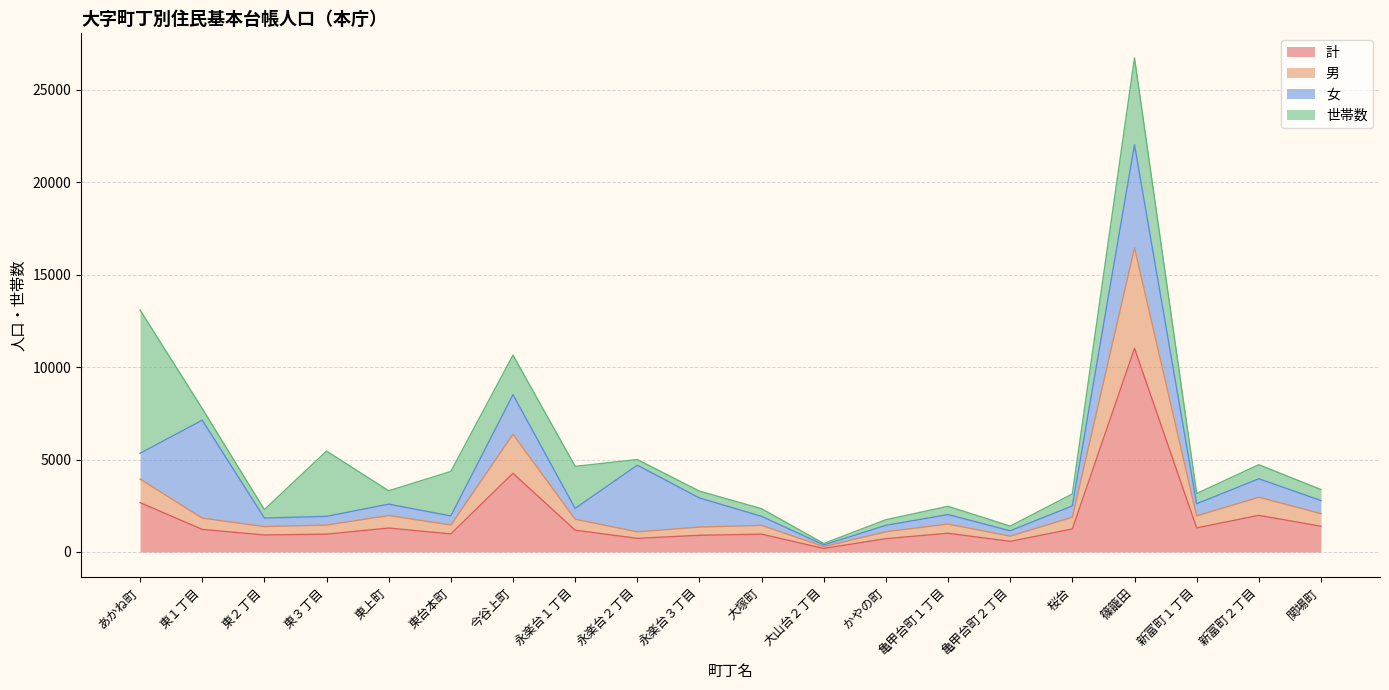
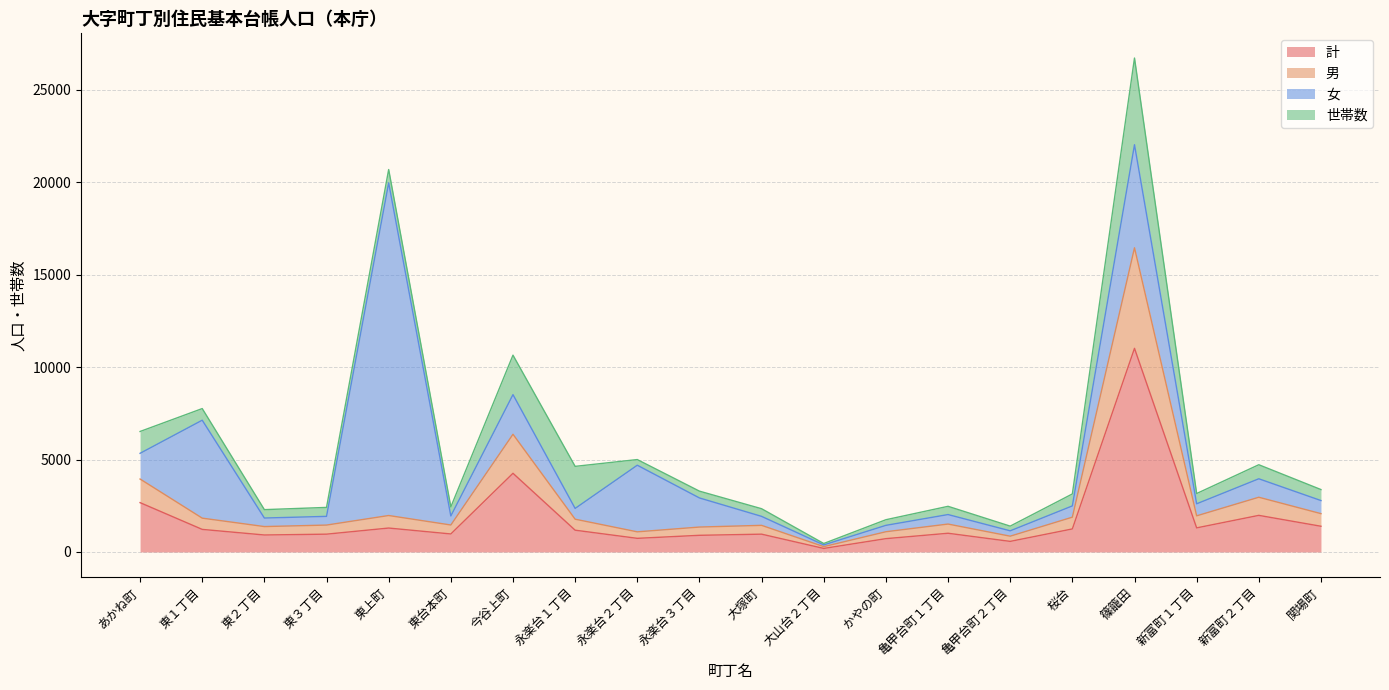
世帯数, あかね町: 7800 -> 1200
世帯数, 東３丁目: 3500 -> 500
女, 東上町: 600 -> 18000
世帯数, 東台本町: 2400 -> 500
